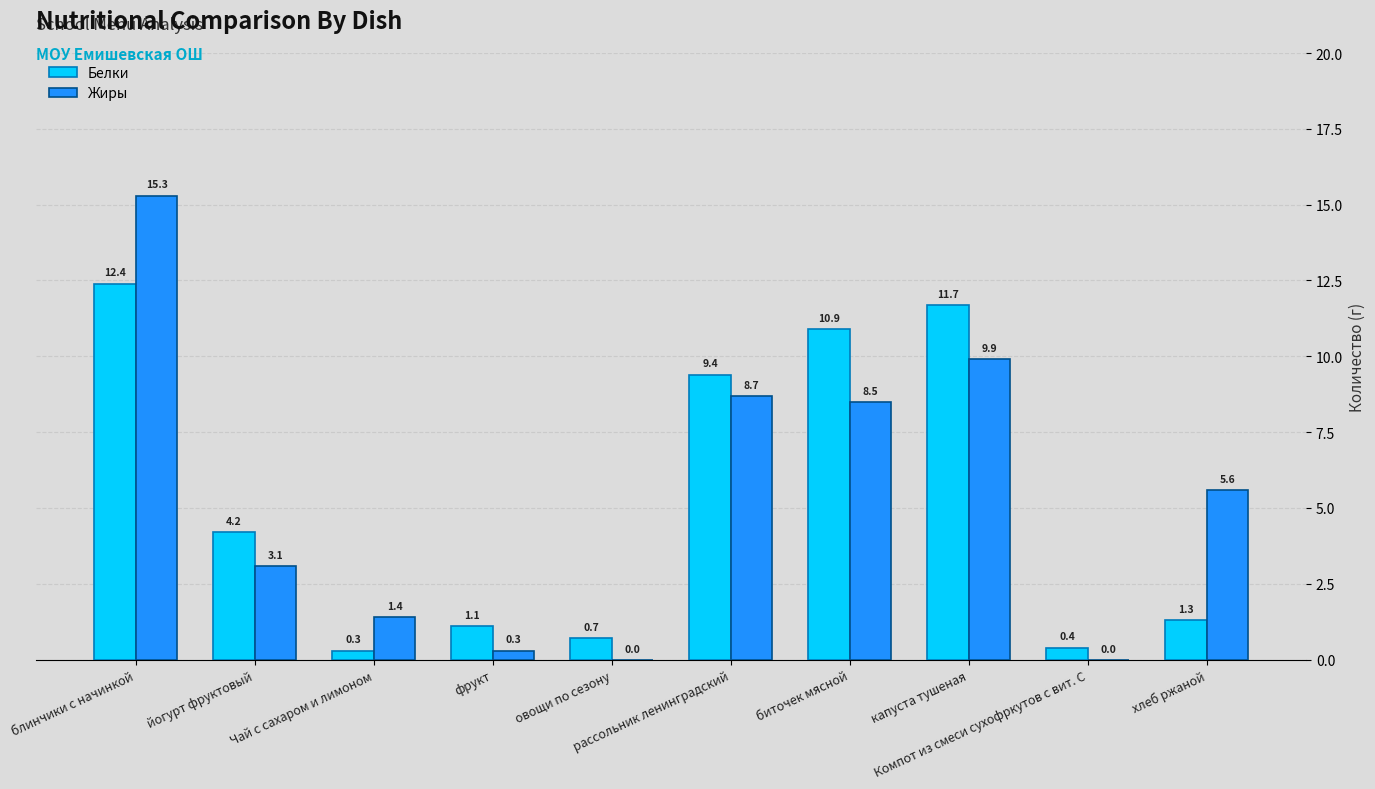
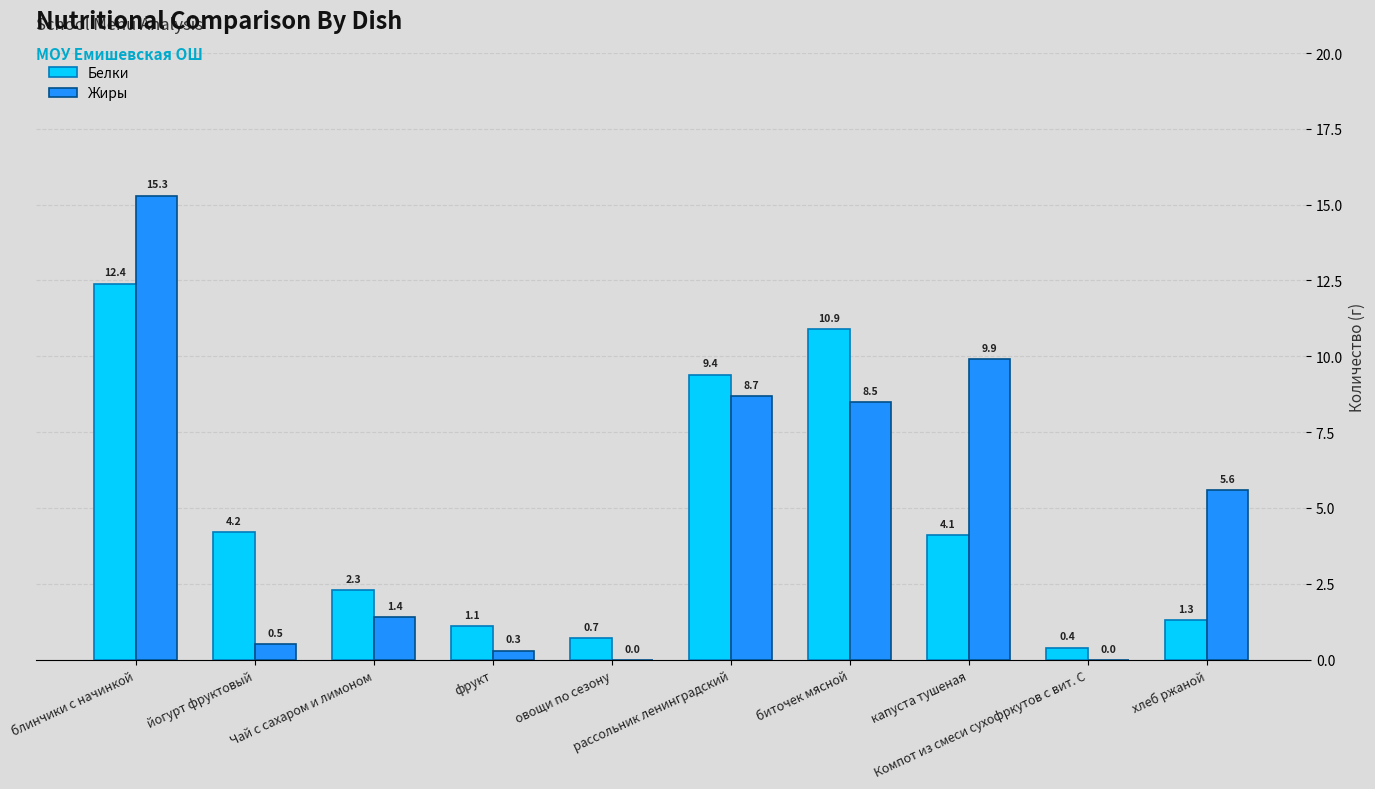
Жиры, йогурт фруктовый: 3.1 -> 0.5
Белки, Чай с сахаром и лимоном: 0.3 -> 2.3
Белки, капуста тушеная: 11.7 -> 4.1
